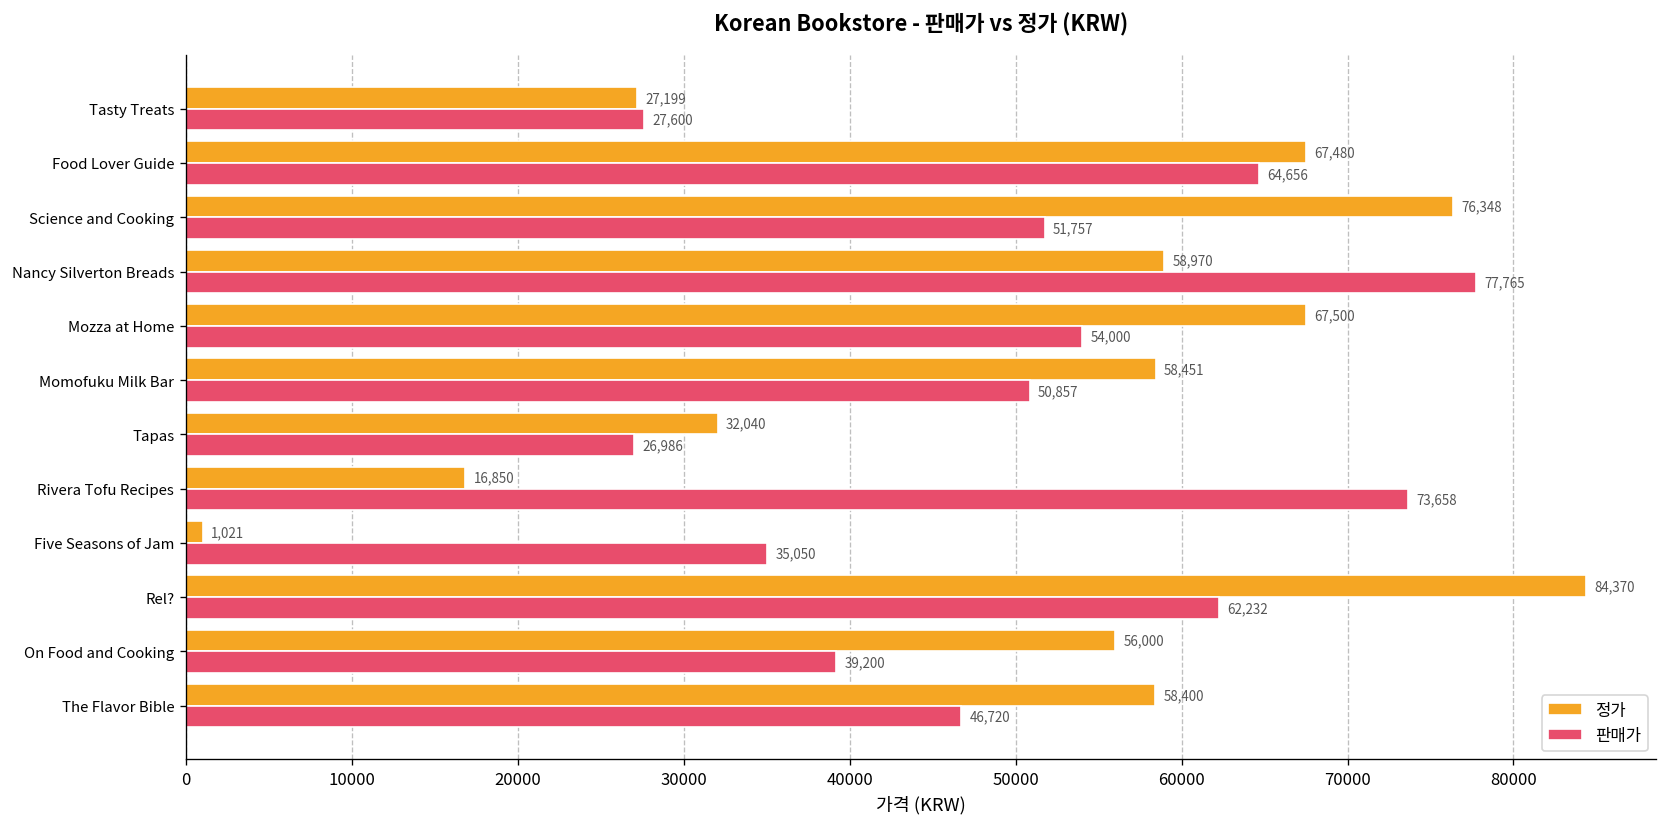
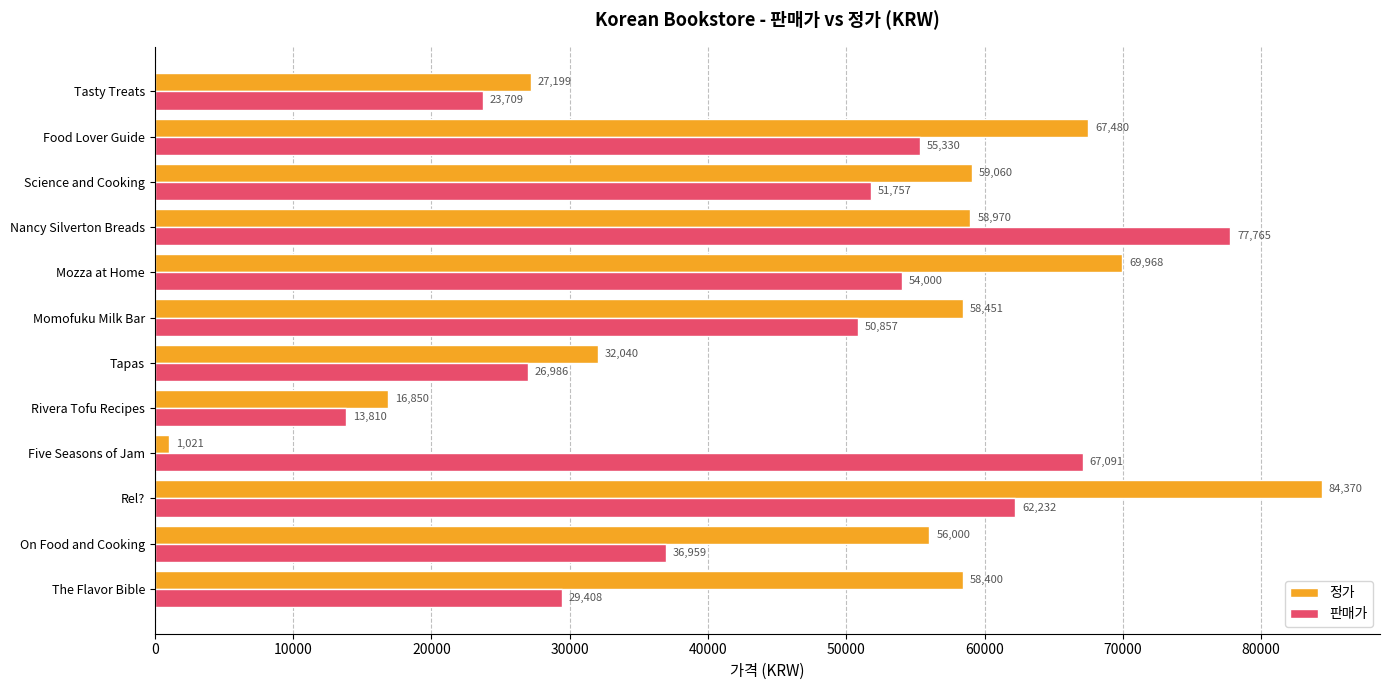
판매가, Tasty Treats: 27,600 -> 23,709
판매가, Food Lover Guide: 64,656 -> 55,330
정가, Science and Cooking: 76,348 -> 59,060
정가, Mozza at Home: 67,500 -> 69,968
판매가, Rivera Tofu Recipes: 73,658 -> 13,810
판매가, Five Seasons of Jam: 35,050 -> 67,091
판매가, On Food and Cooking: 39,200 -> 36,959
판매가, The Flavor Bible: 46,720 -> 29,408
